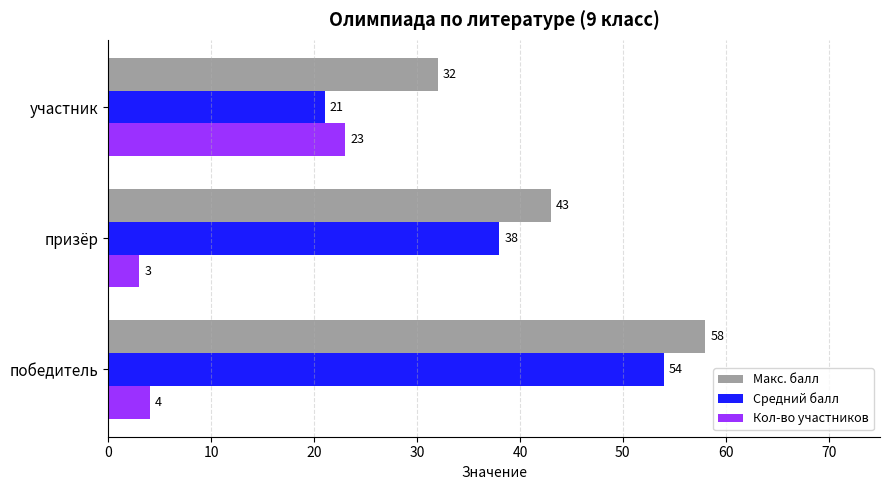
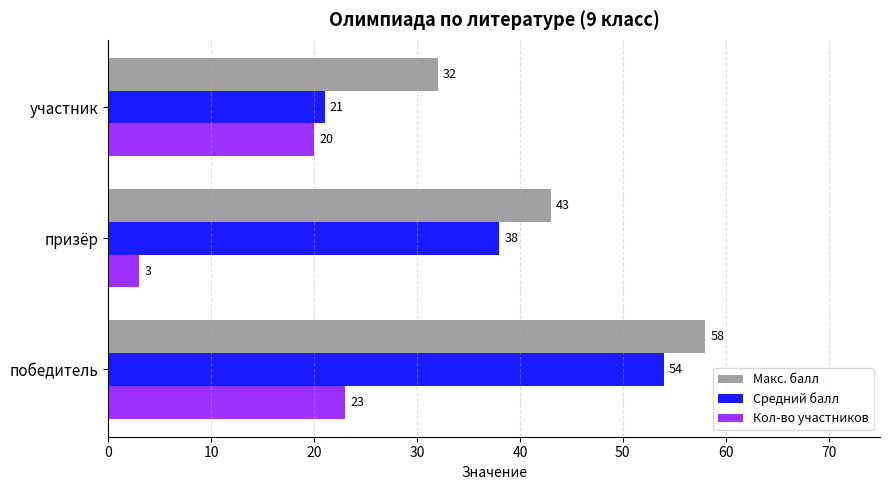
Кол-во участников, участник: 23 -> 20
Кол-во участников, победитель: 4 -> 23
